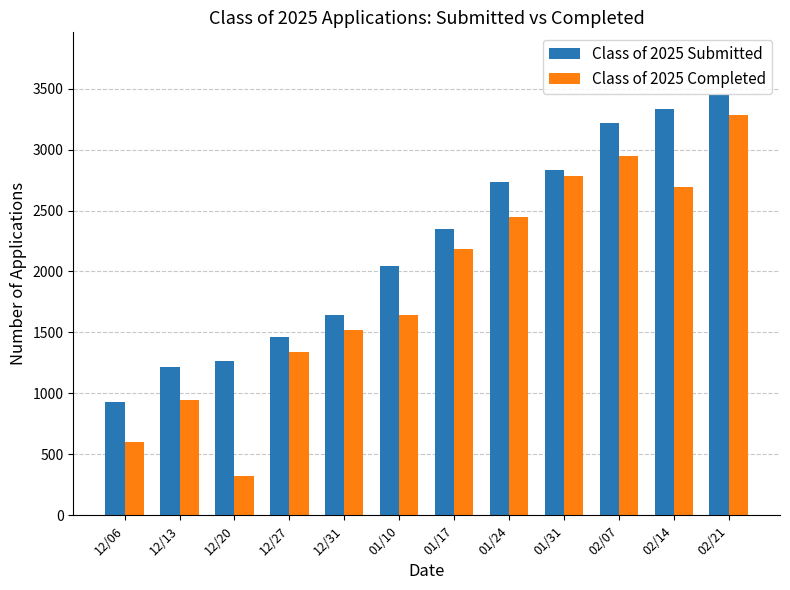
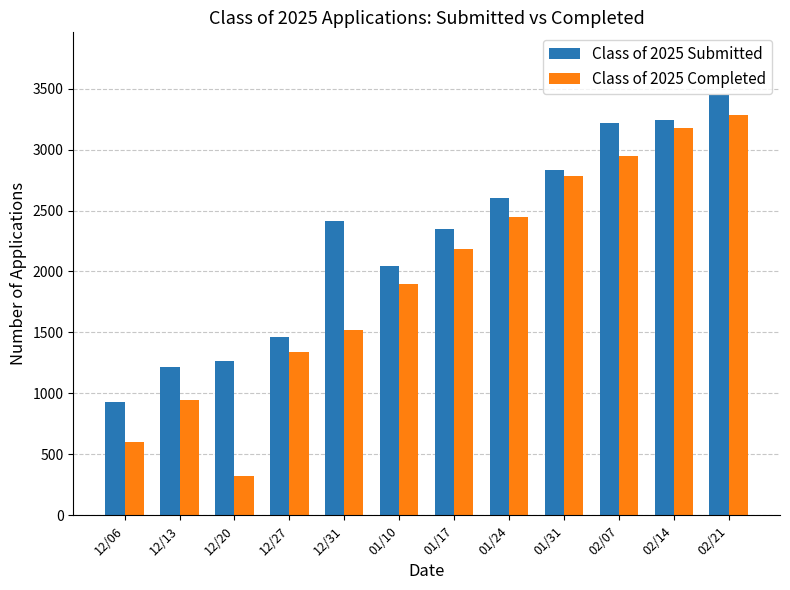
Class of 2025 Submitted, 12/31: 1650 -> 2410
Class of 2025 Completed, 01/10: 1640 -> 1900
Class of 2025 Submitted, 01/24: 2730 -> 2610
Class of 2025 Submitted, 02/14: 3330 -> 3240
Class of 2025 Completed, 02/14: 2690 -> 3180
